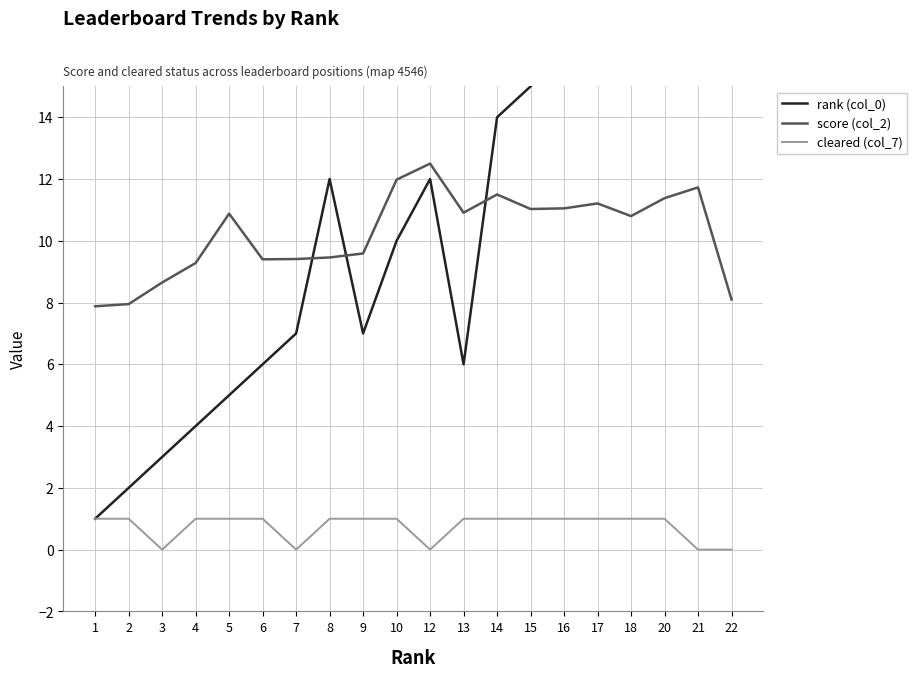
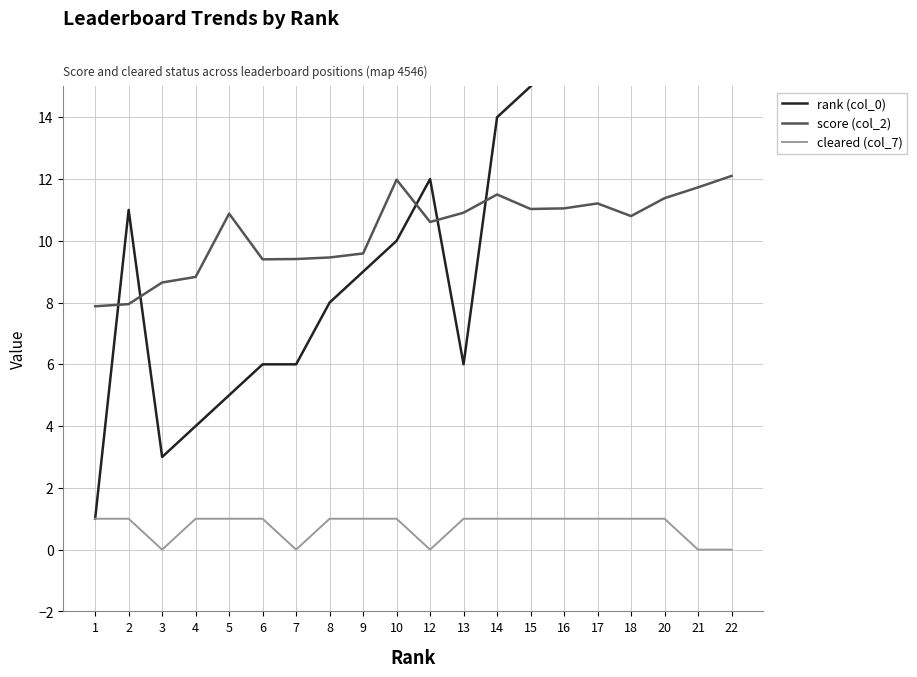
rank (col_0), 2: 2 -> 11
score (col_2), 4: 9.3 -> 8.8
rank (col_0), 7: 7 -> 6
rank (col_0), 8: 12 -> 8
rank (col_0), 9: 7 -> 9
score (col_2), 12: 12.5 -> 10.6
score (col_2), 22: 8.1 -> 12.1
